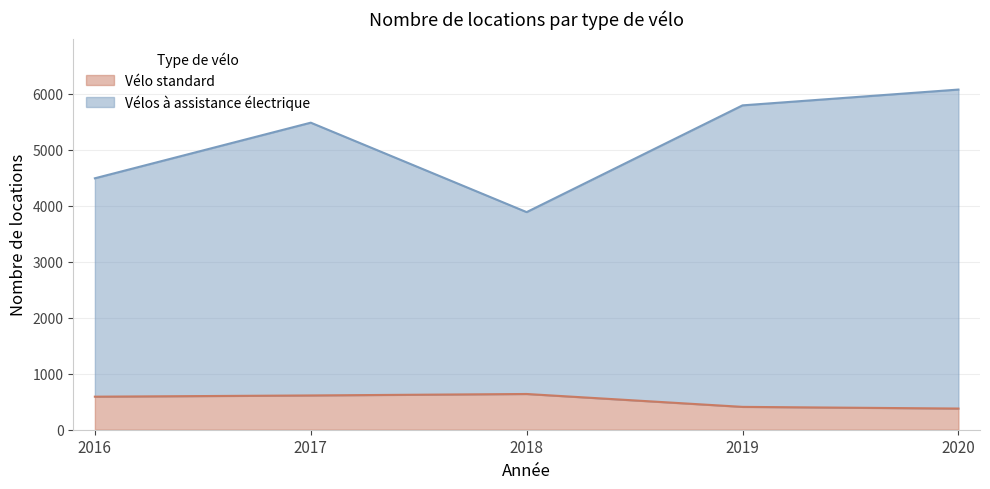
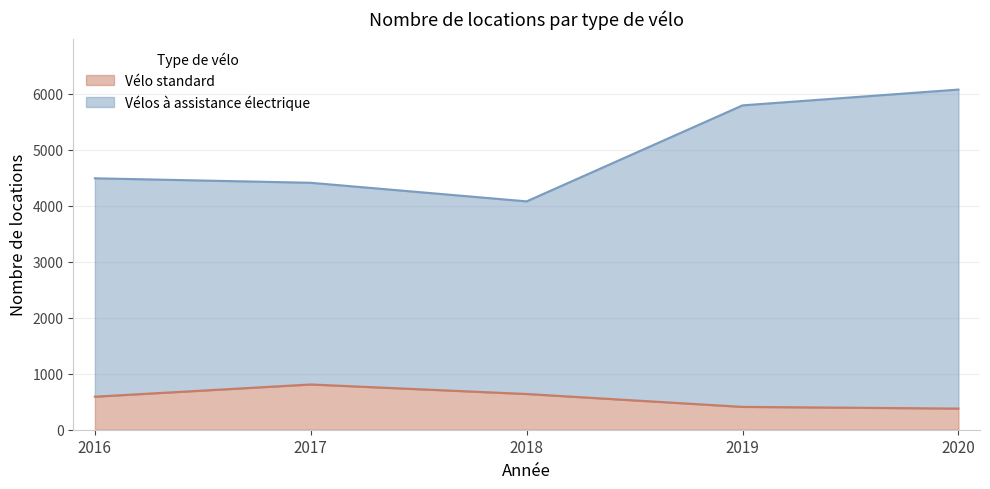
Vélo standard, 2017: 600 -> 800
Vélos à assistance électrique, 2017: 4900 -> 3600
Vélos à assistance électrique, 2018: 3200 -> 3400
